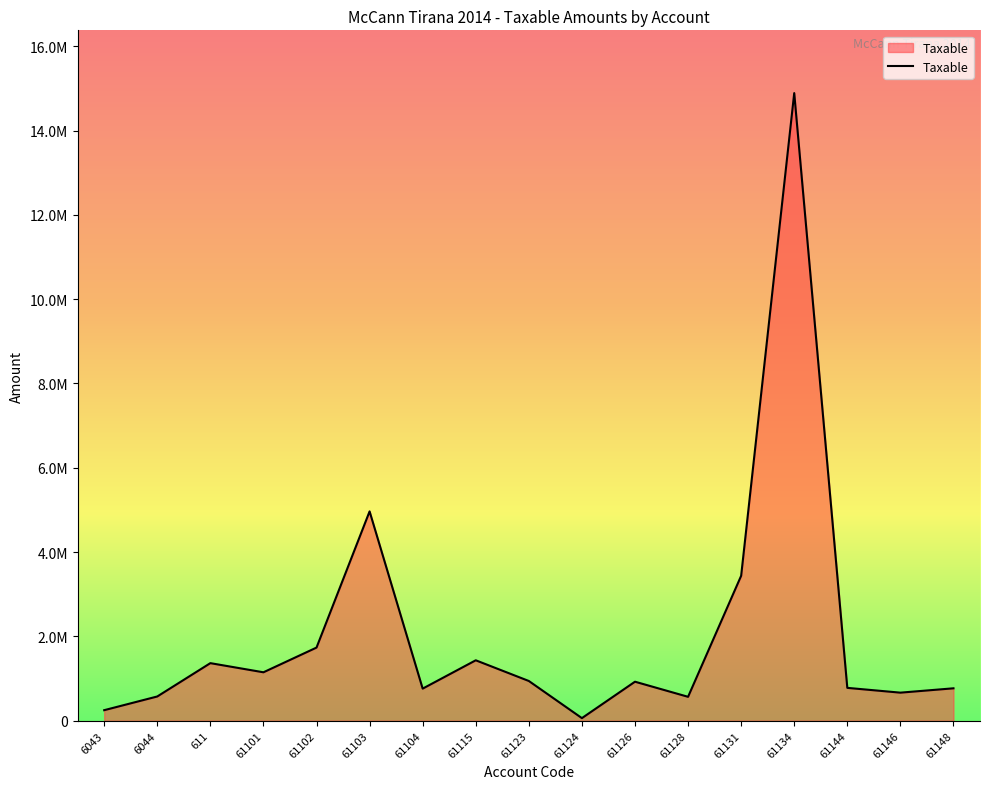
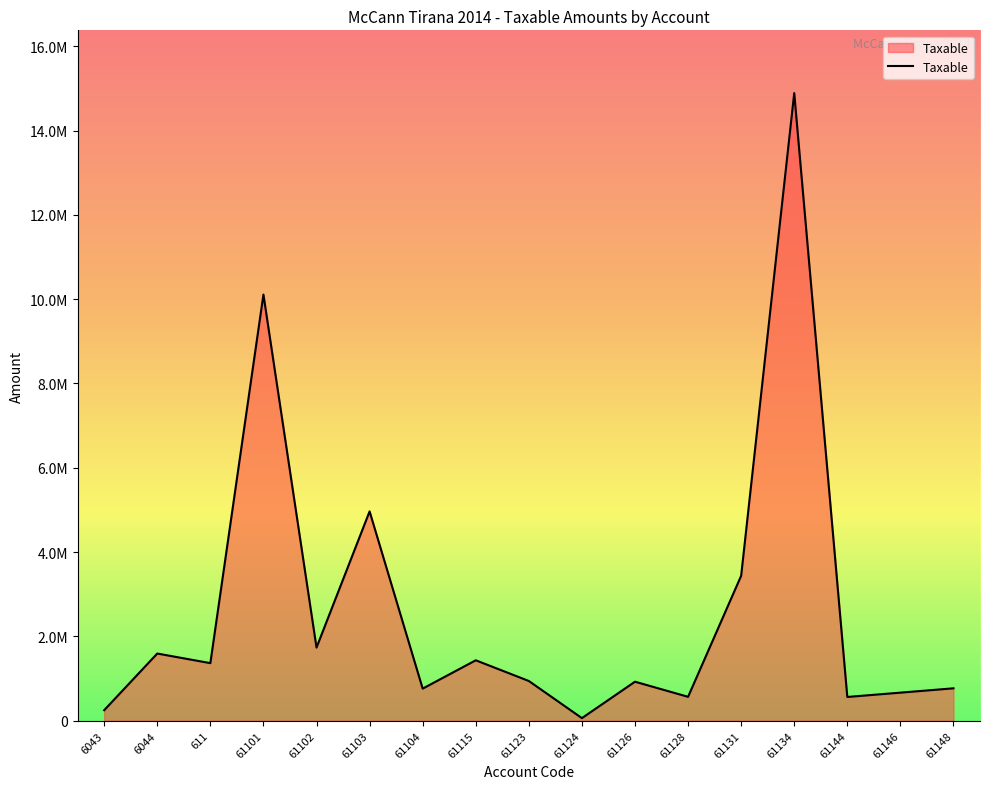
6044: 600000 -> 1600000
61101: 1100000 -> 10100000
61144: 800000 -> 600000
